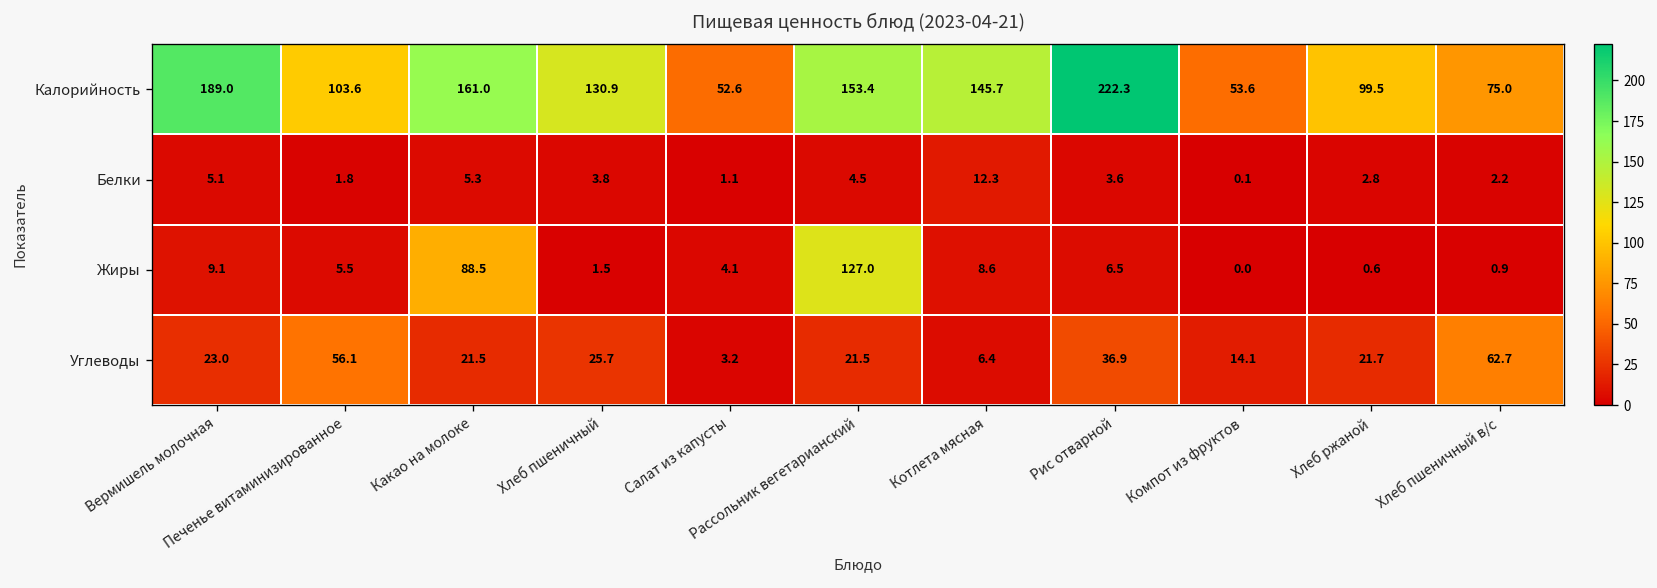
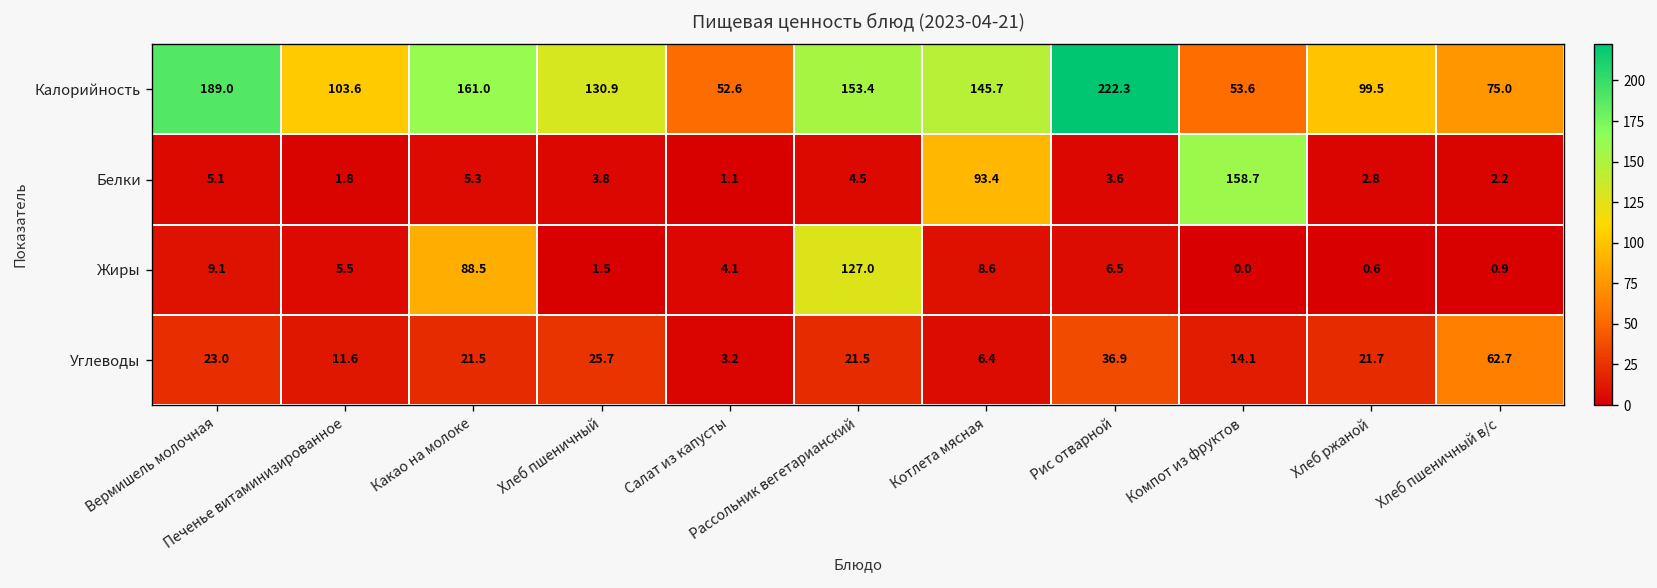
Белки, Котлета мясная: 12.3 -> 93.4
Белки, Компот из фруктов: 0.1 -> 158.7
Углеводы, Печенье витаминизированное: 56.1 -> 11.6
